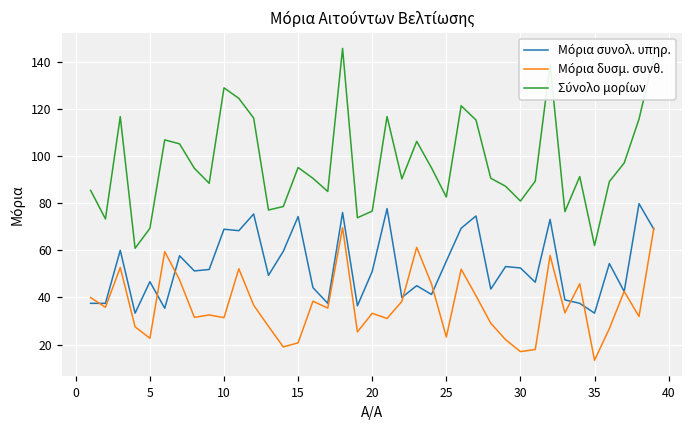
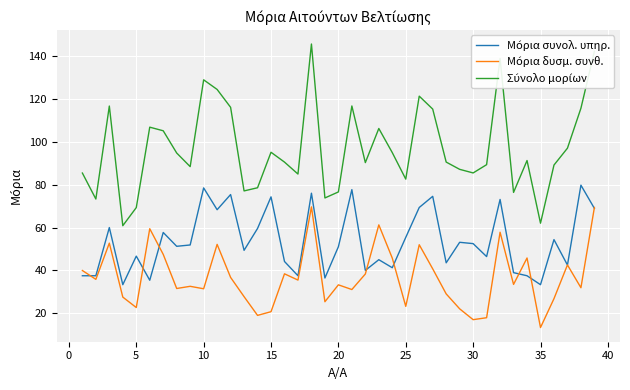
Μόρια συνολ. υπηρ., 10: 69 -> 79
Σύνολο μορίων, 30: 81 -> 86
